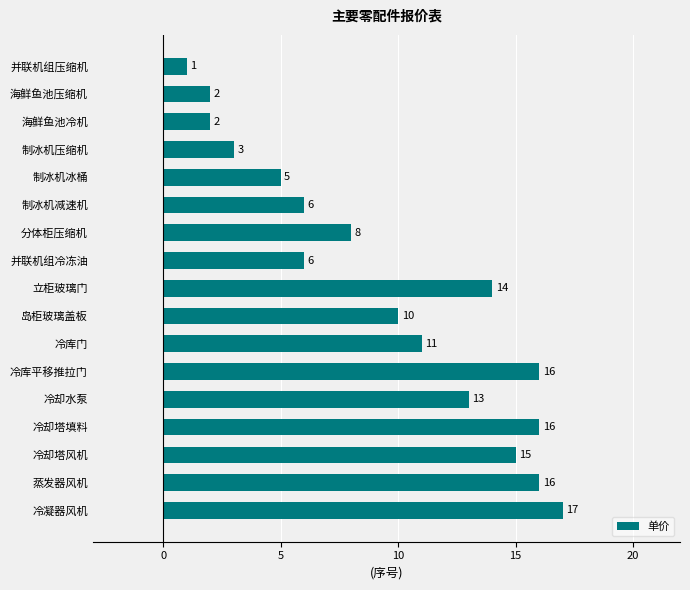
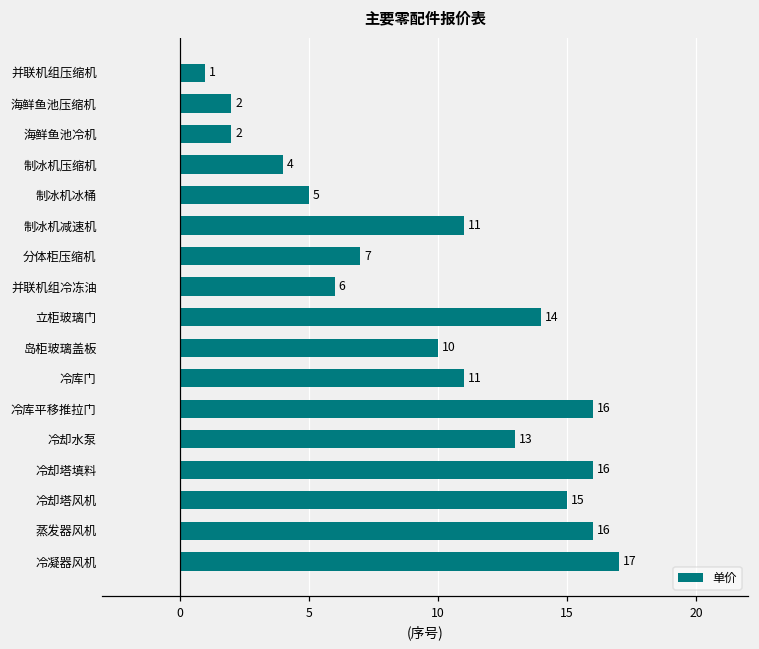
制冰机压缩机: 3 -> 4
制冰机减速机: 6 -> 11
分体柜压缩机: 8 -> 7
